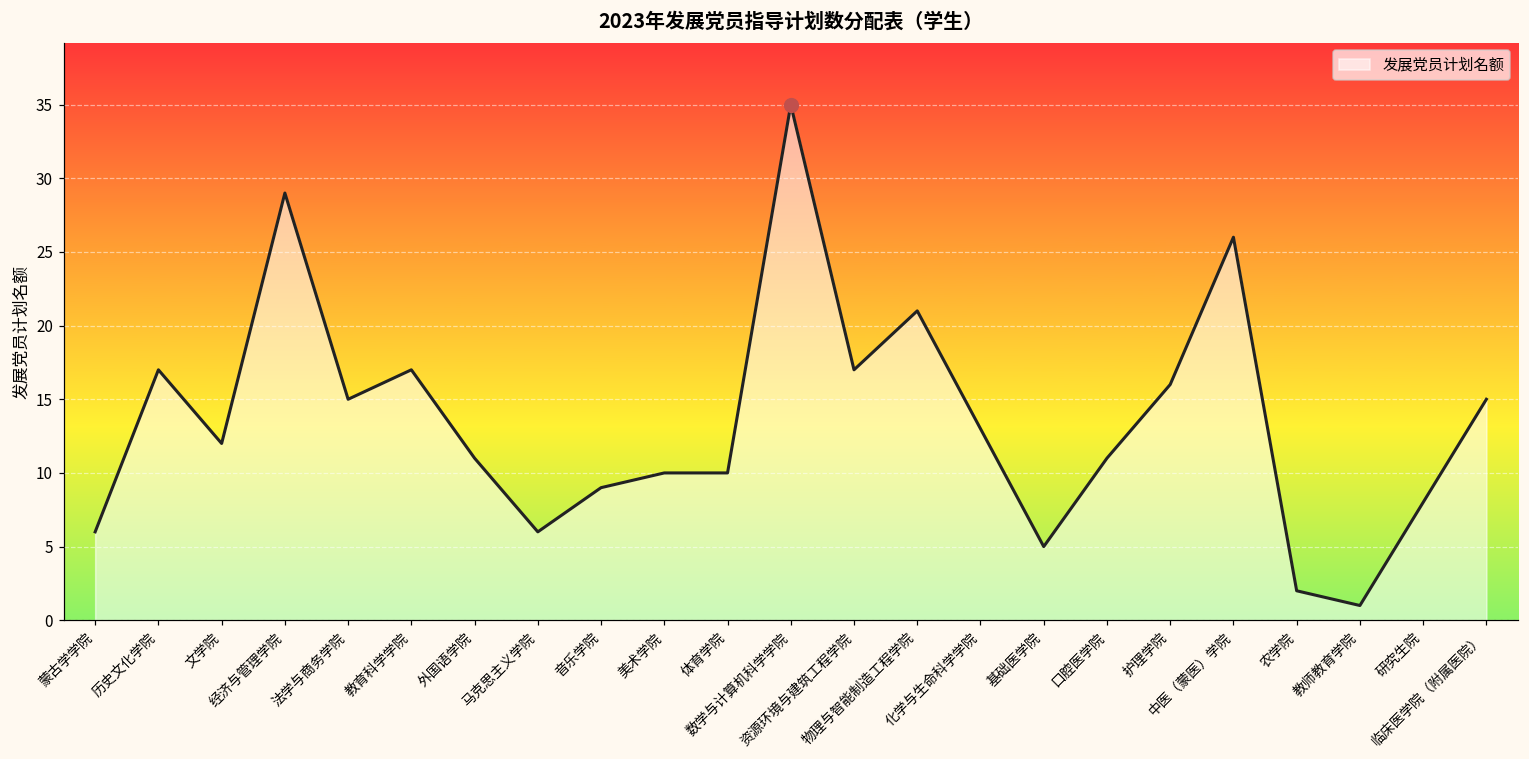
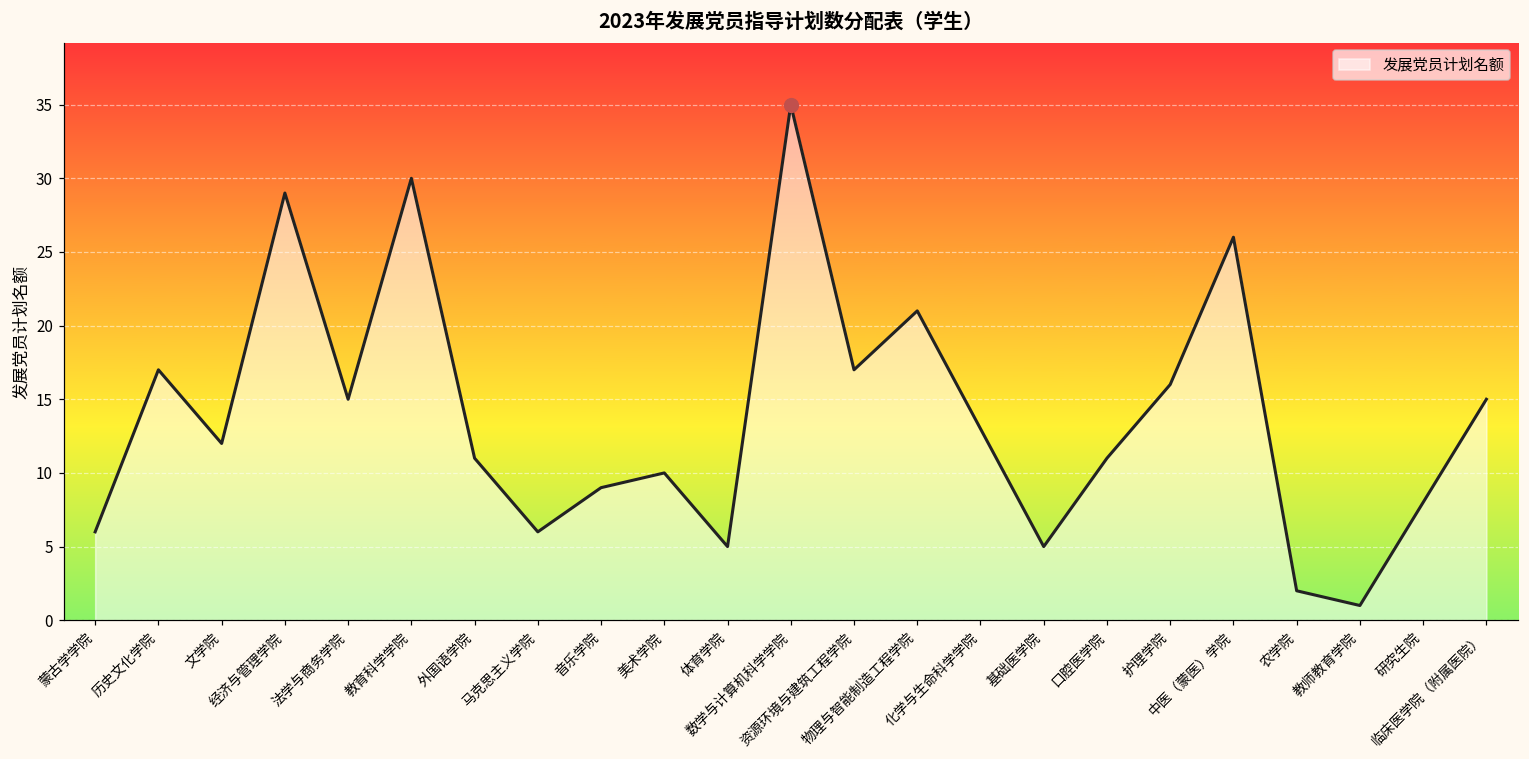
发展党员计划名额, 教育科学学院: 17 -> 30
发展党员计划名额, 体育学院: 10 -> 5
